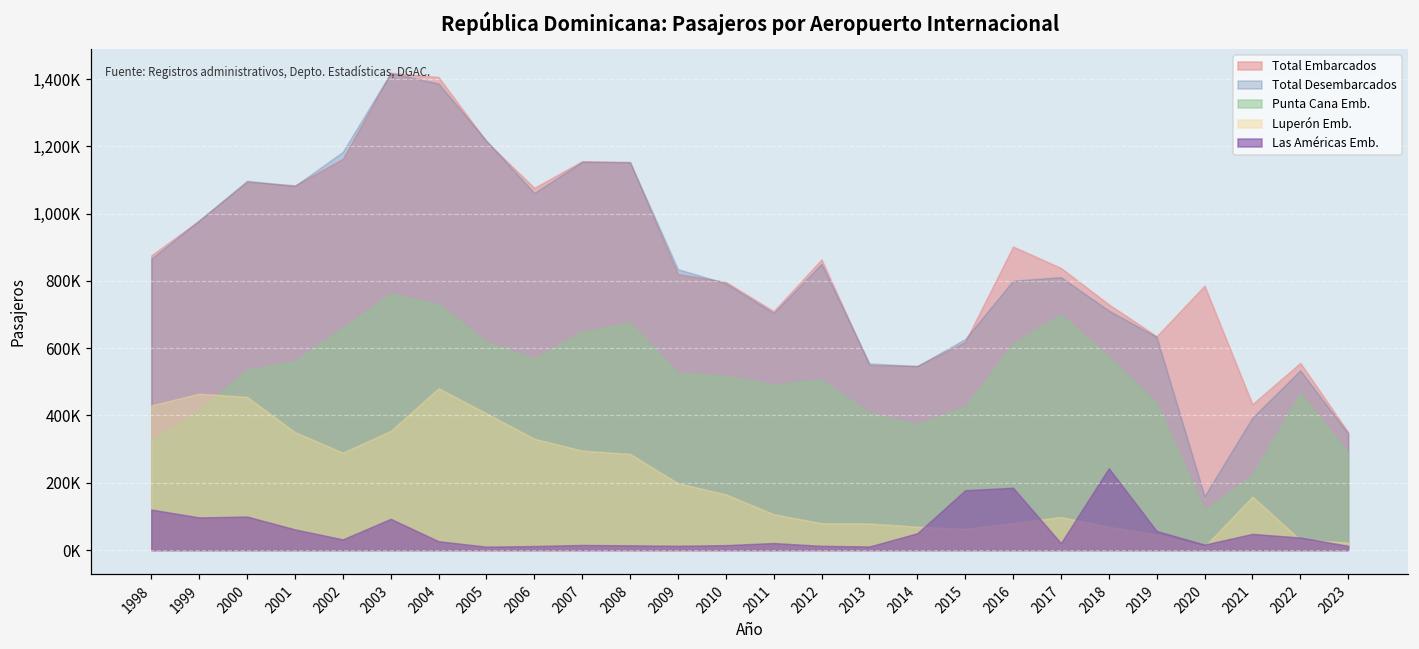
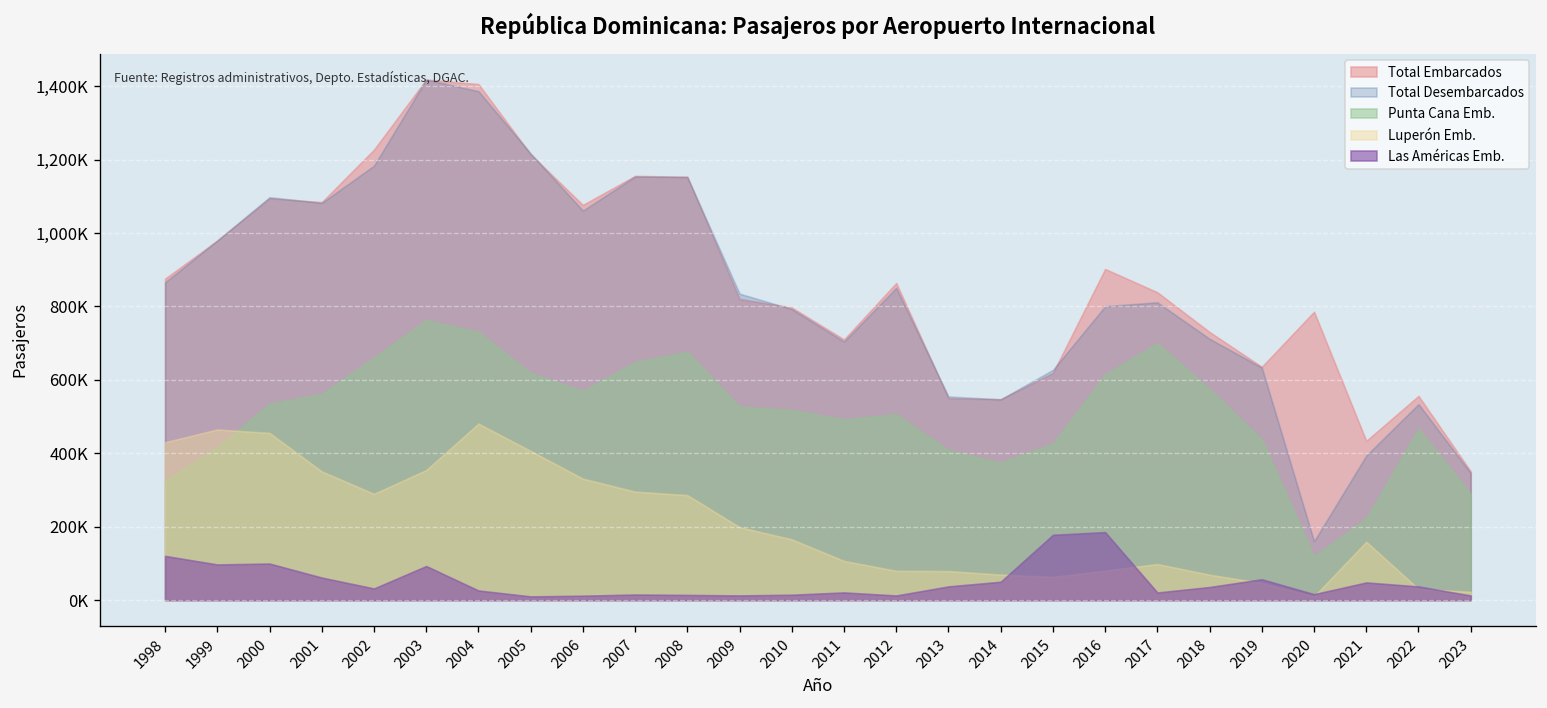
Total Embarcados, 2002: 1,160,000 -> 1,230,000
Las Américas Emb., 2013: 10,000 -> 40,000
Las Américas Emb., 2018: 240,000 -> 40,000
